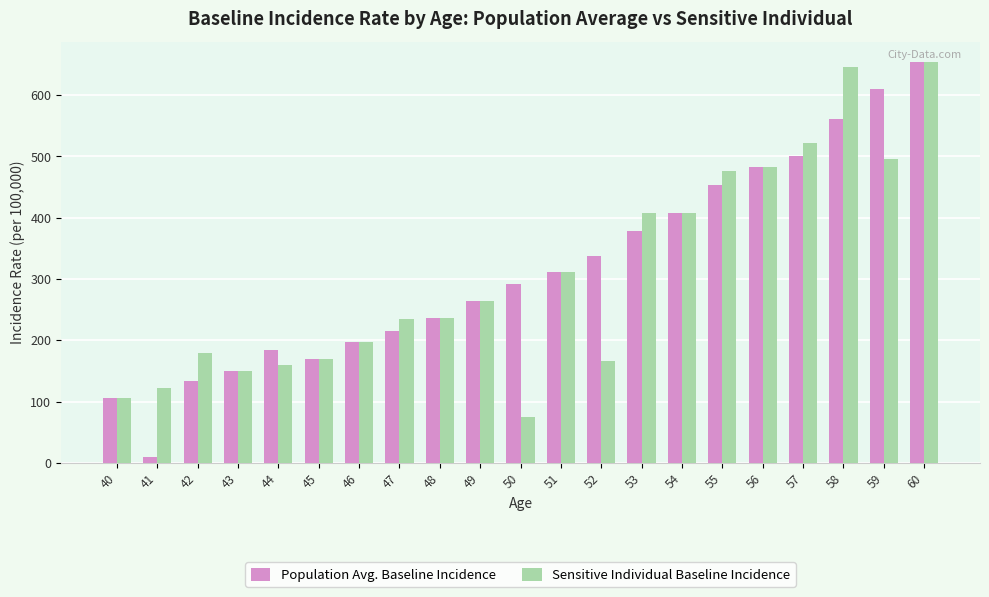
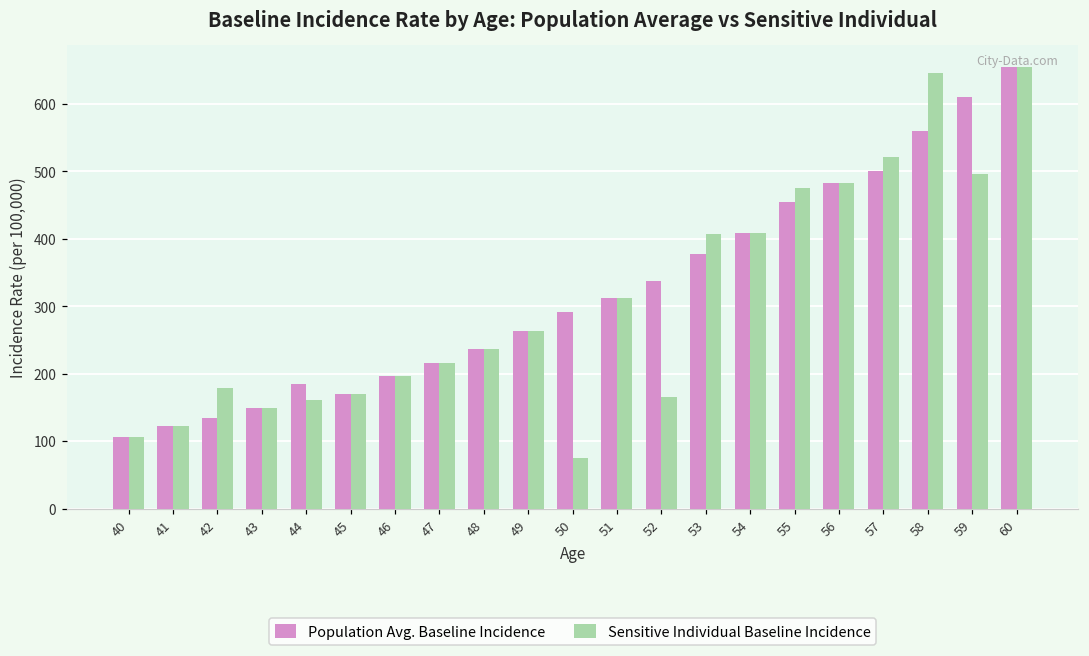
Population Avg. Baseline Incidence, 41: 10 -> 120
Sensitive Individual Baseline Incidence, 47: 240 -> 220
